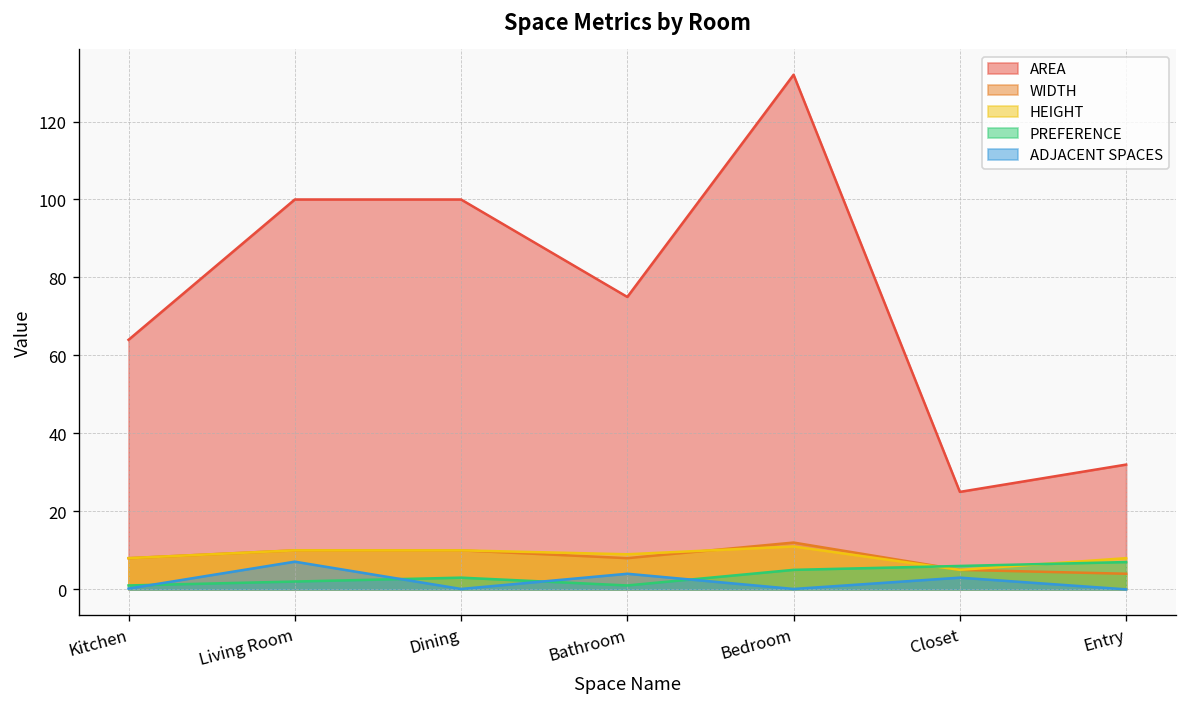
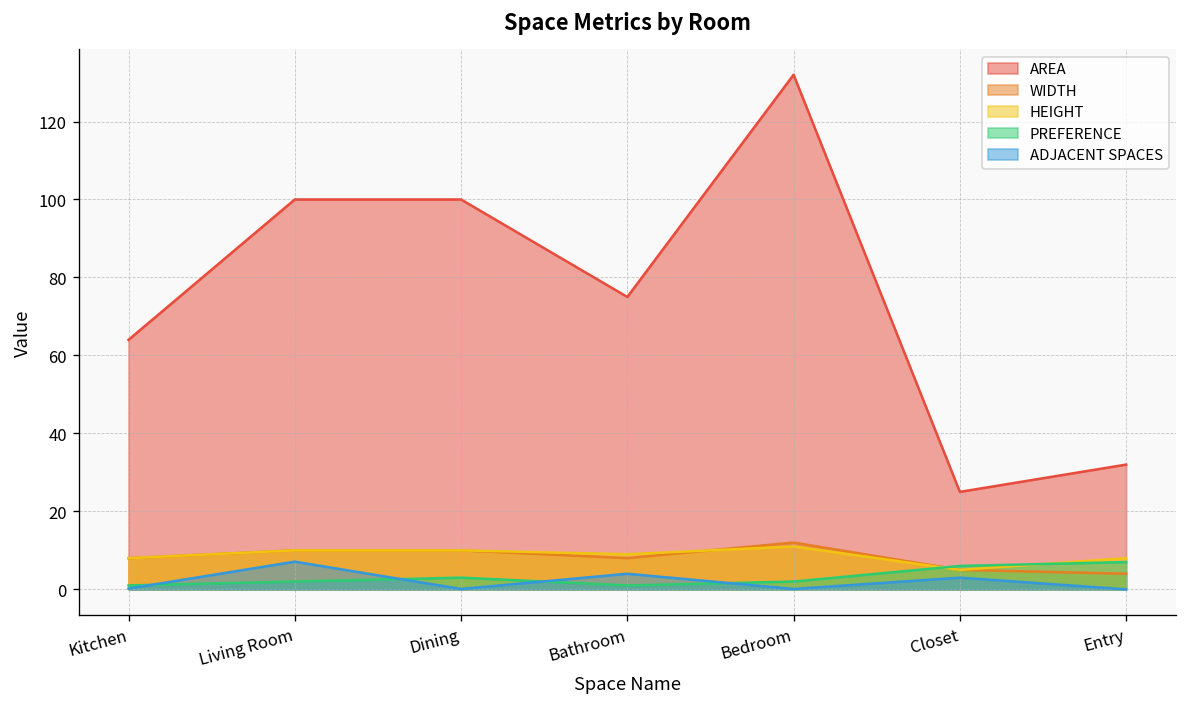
PREFERENCE, Bedroom: 5 -> 2
